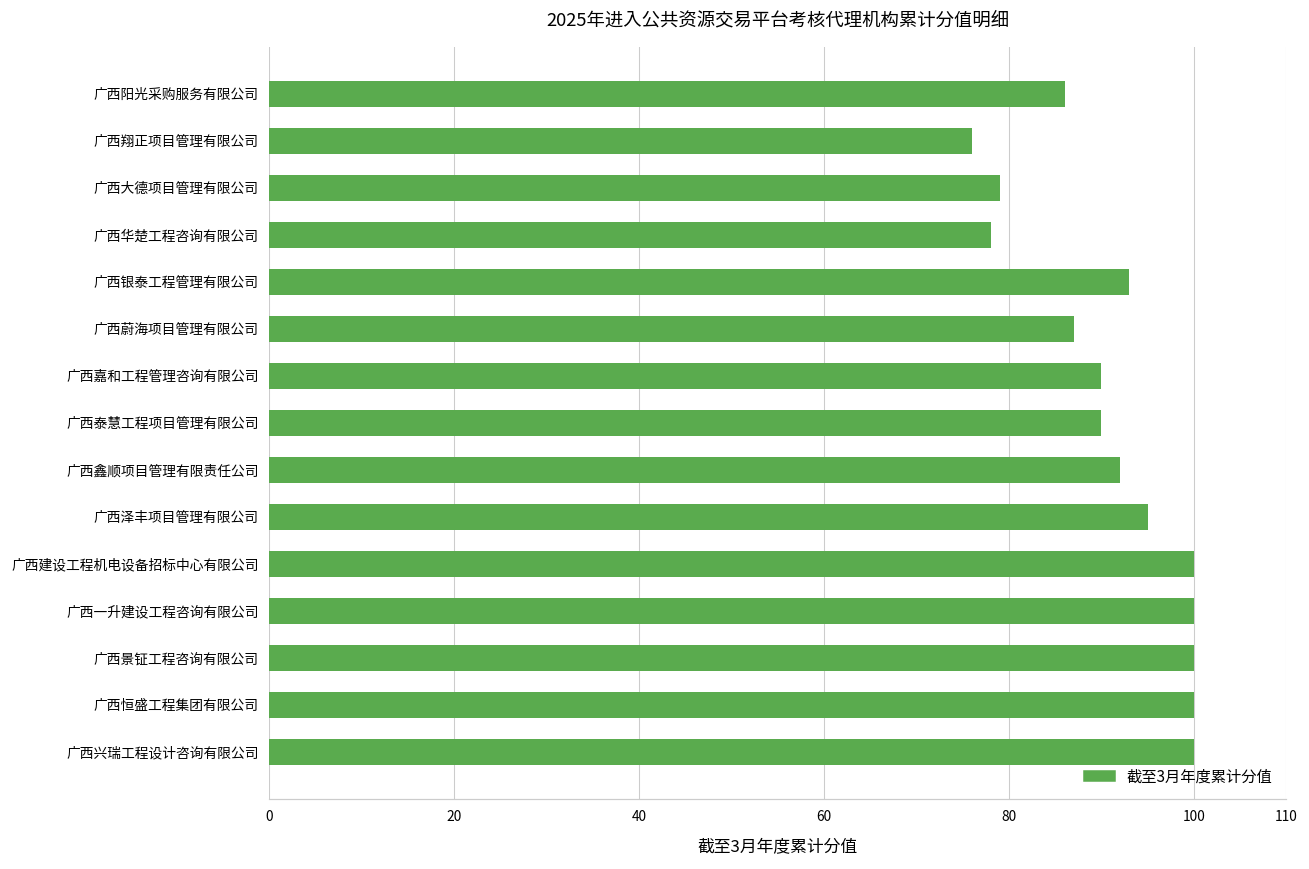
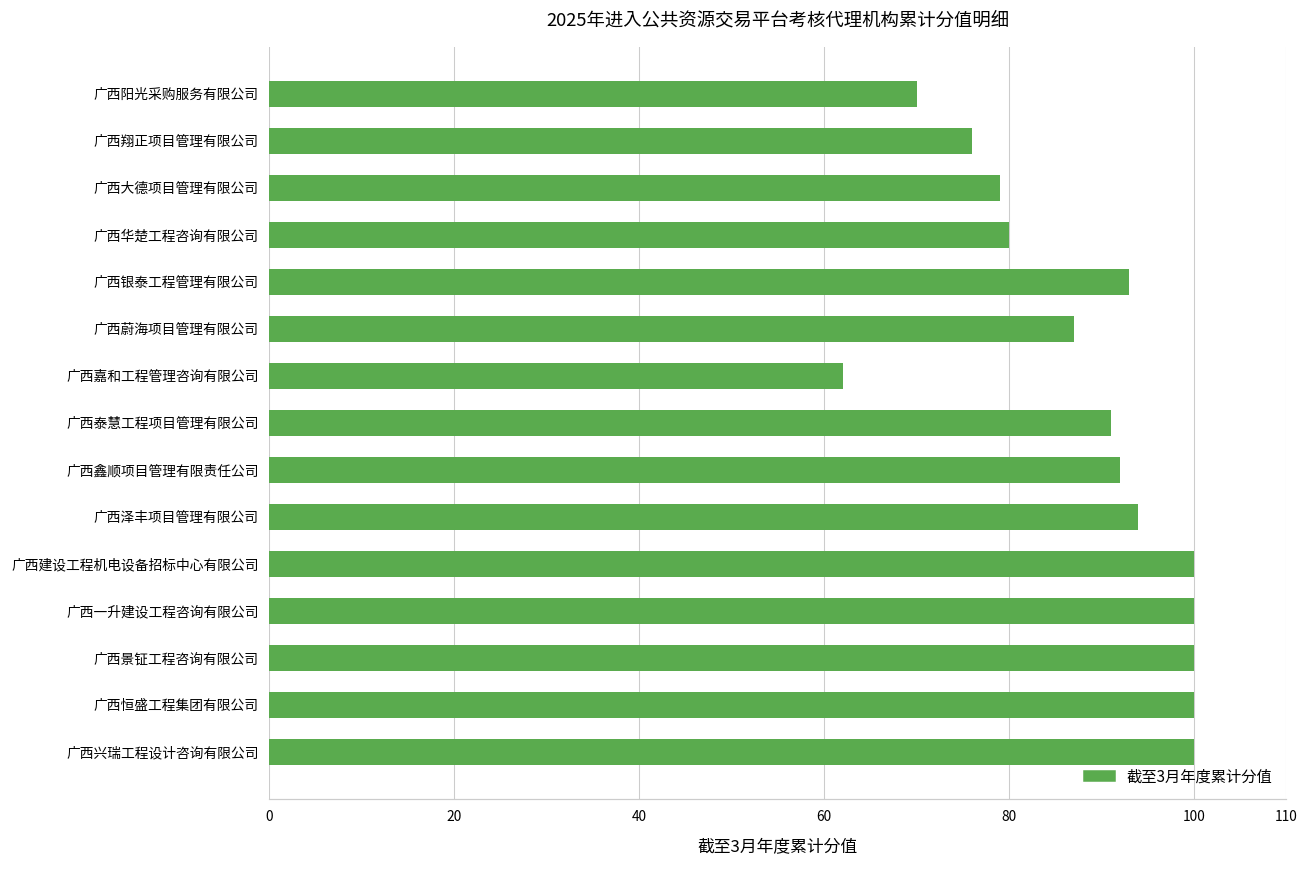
广西阳光采购服务有限公司: 86 -> 70
广西华楚工程咨询有限公司: 78 -> 80
广西嘉和工程管理咨询有限公司: 90 -> 62
广西泰慧工程项目管理有限公司: 90 -> 91
广西泽丰项目管理有限公司: 95 -> 94
